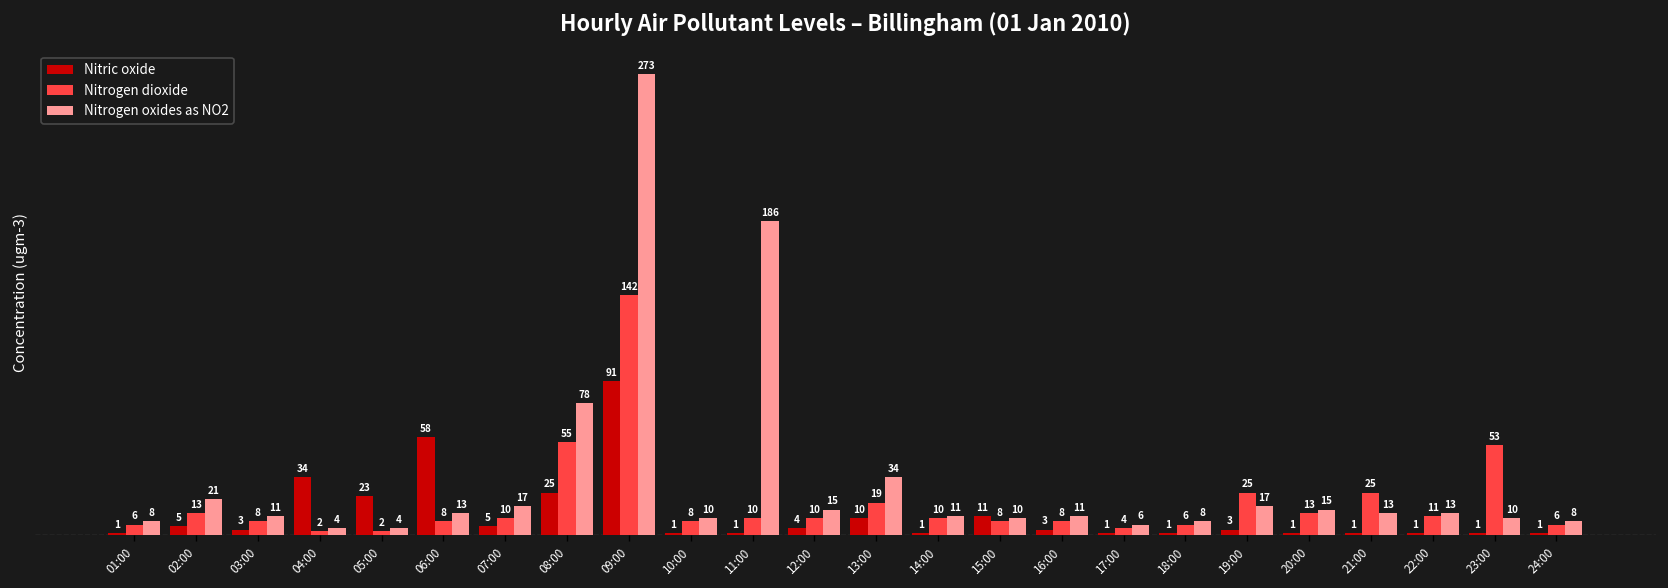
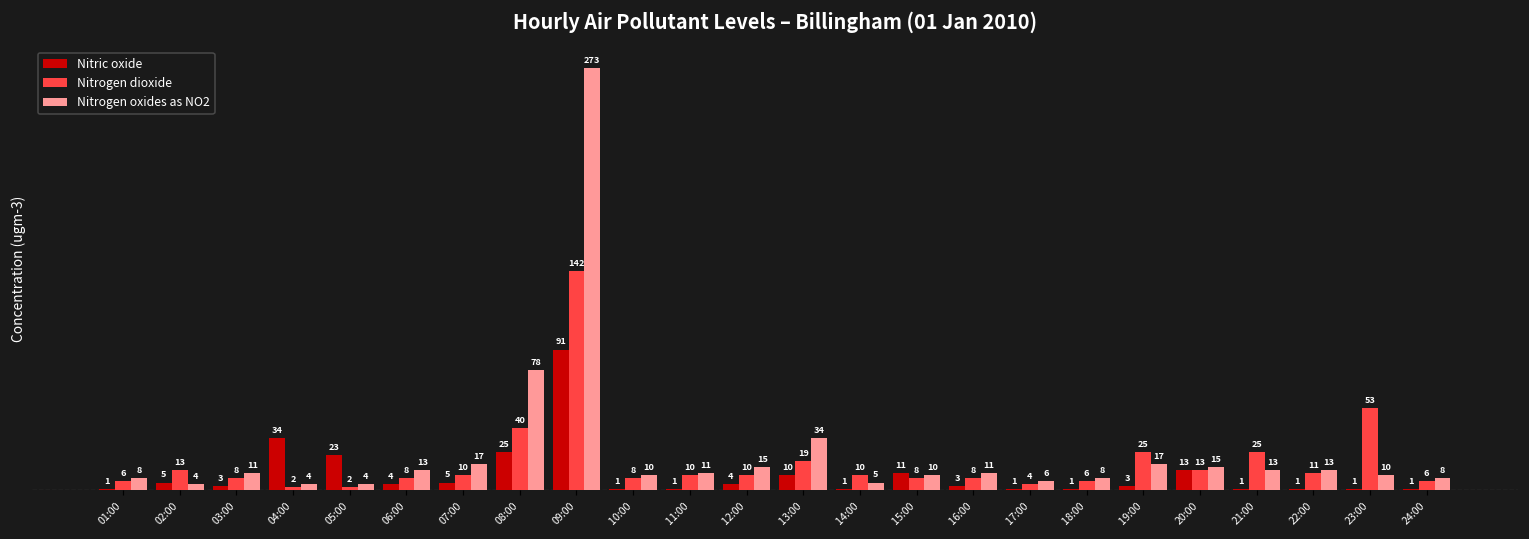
Nitrogen oxides as NO2, 02:00: 21 -> 4
Nitric oxide, 06:00: 58 -> 4
Nitrogen dioxide, 08:00: 55 -> 40
Nitrogen oxides as NO2, 11:00: 186 -> 11
Nitrogen oxides as NO2, 14:00: 11 -> 5
Nitric oxide, 20:00: 1 -> 13
